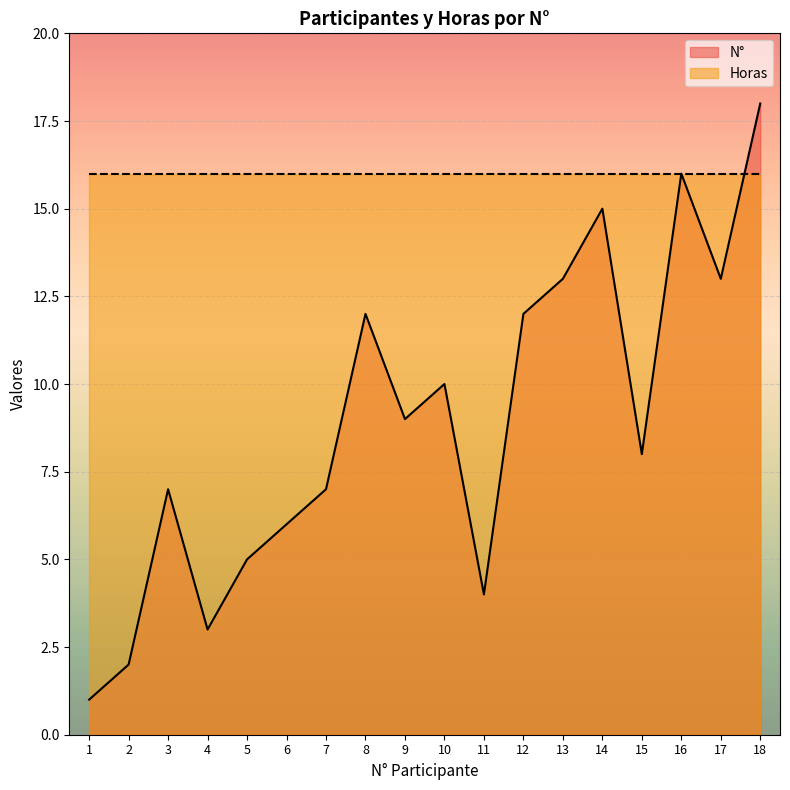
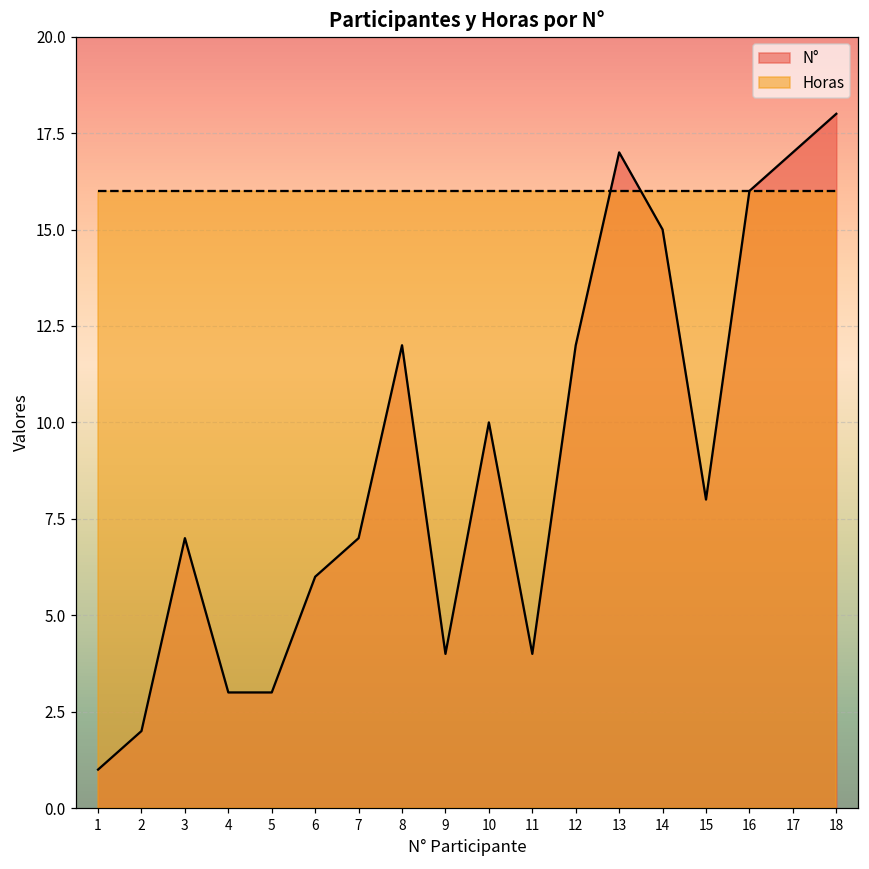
N°, 5: 5 -> 3
N°, 9: 9 -> 4
N°, 13: 13 -> 17
N°, 17: 13 -> 17
